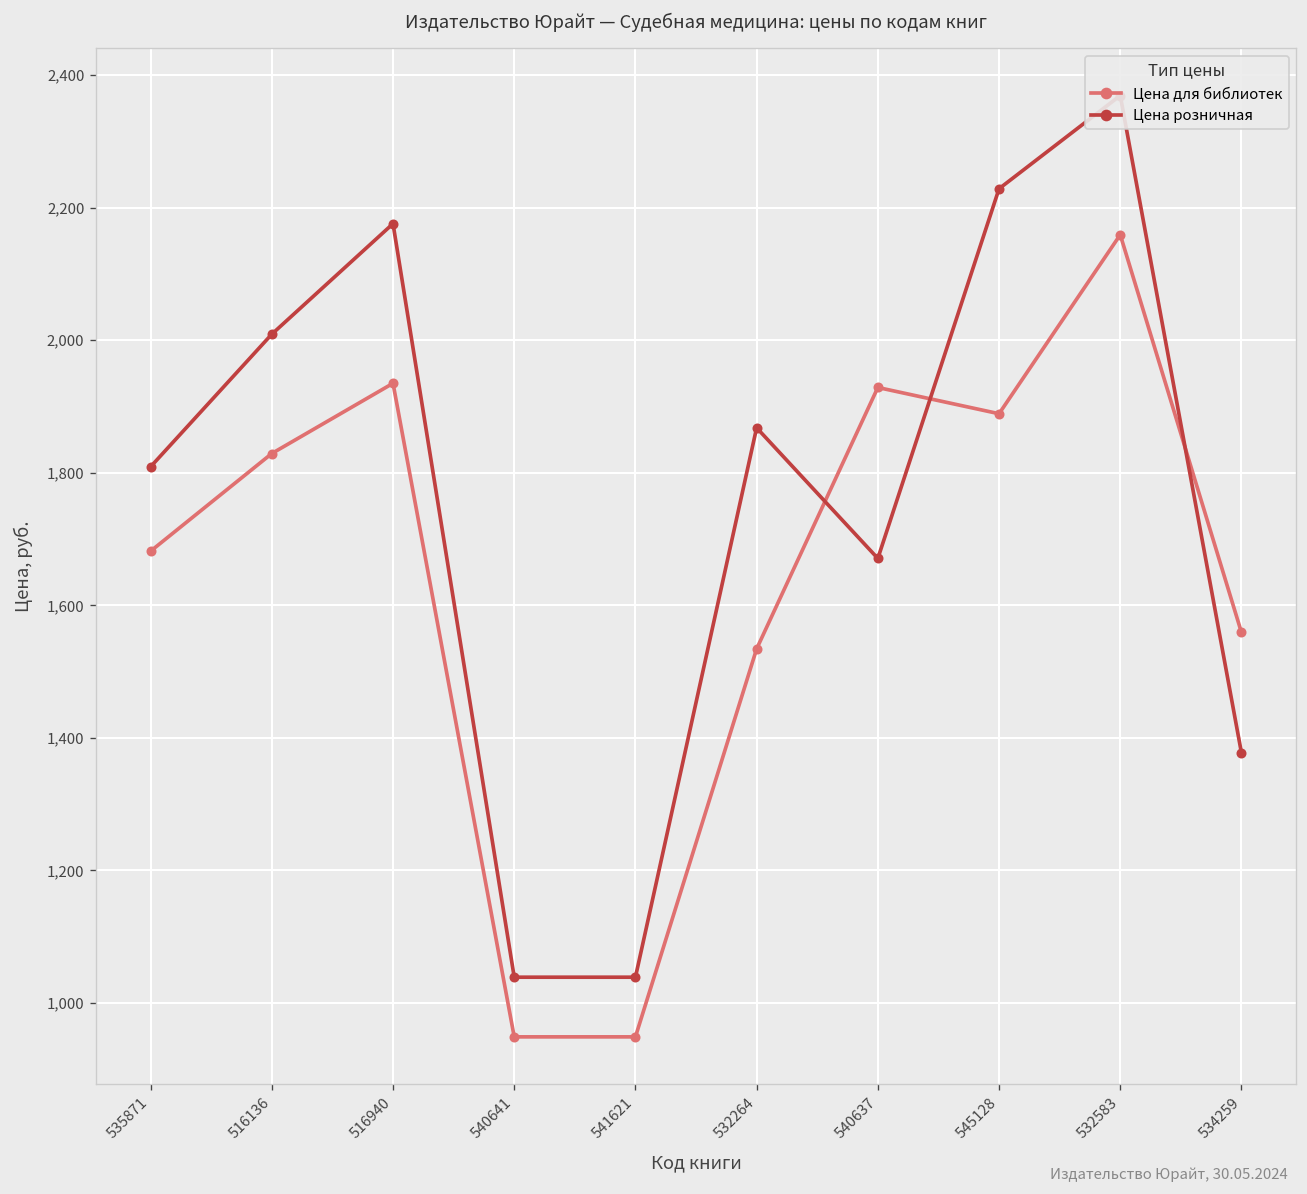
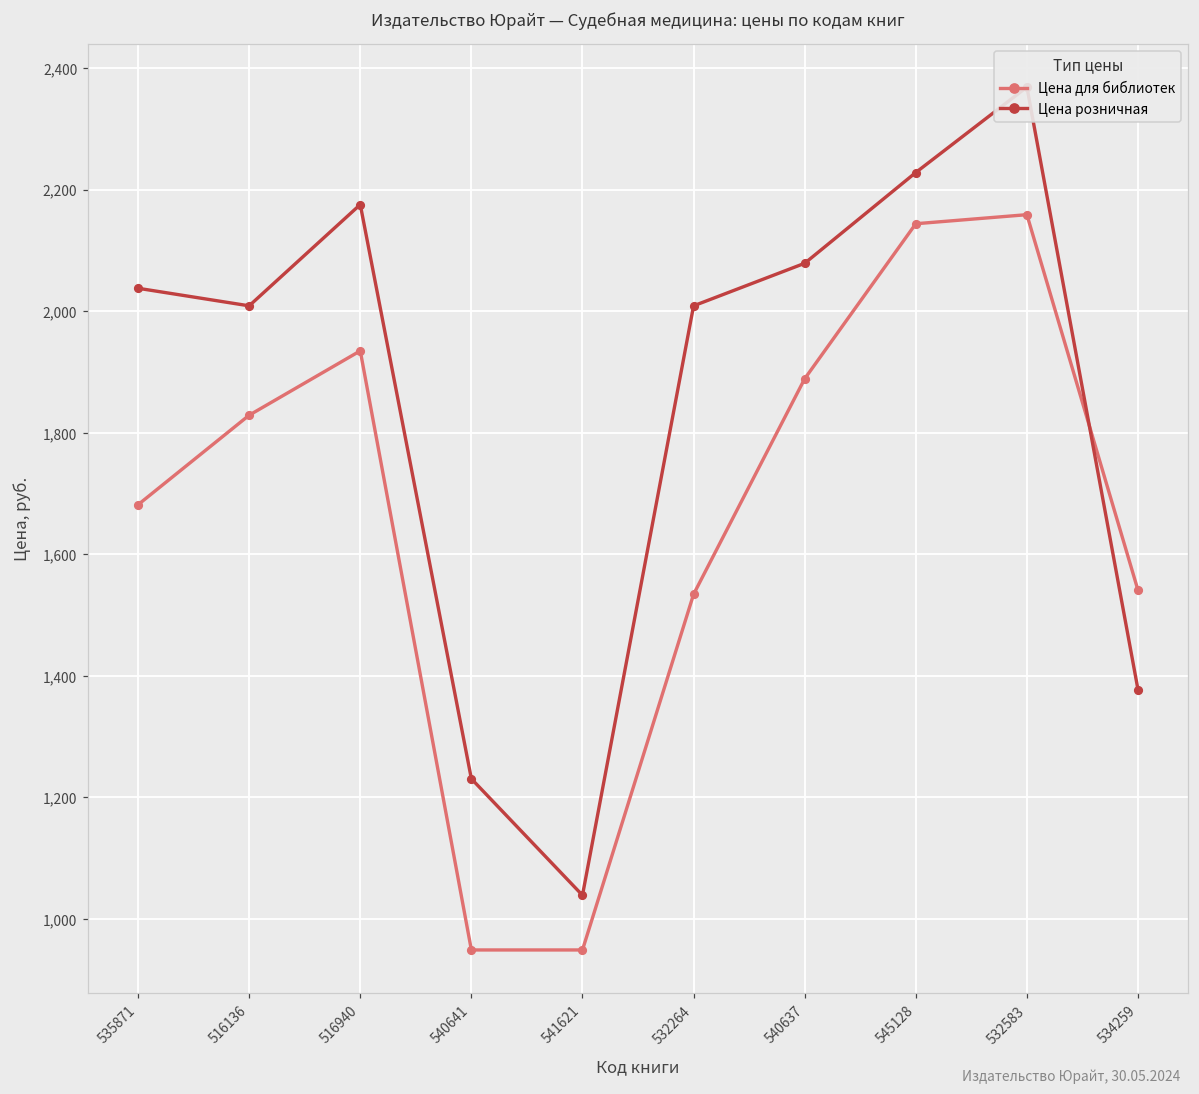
Цена розничная, 535871: 1,810 -> 2,040
Цена розничная, 540641: 1,040 -> 1,230
Цена розничная, 532264: 1,870 -> 2,010
Цена для библиотек, 540637: 1,930 -> 1,890
Цена розничная, 540637: 1,670 -> 2,080
Цена для библиотек, 545128: 1,890 -> 2,140
Цена для библиотек, 534259: 1,560 -> 1,540
